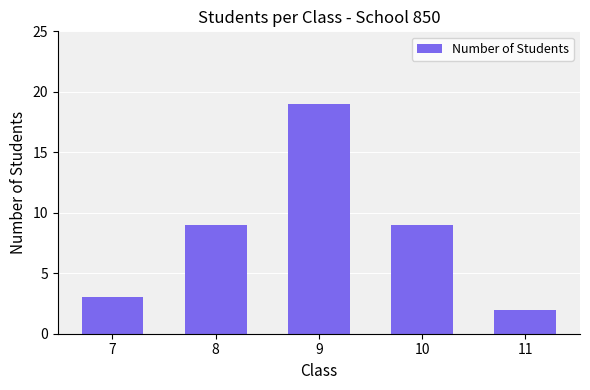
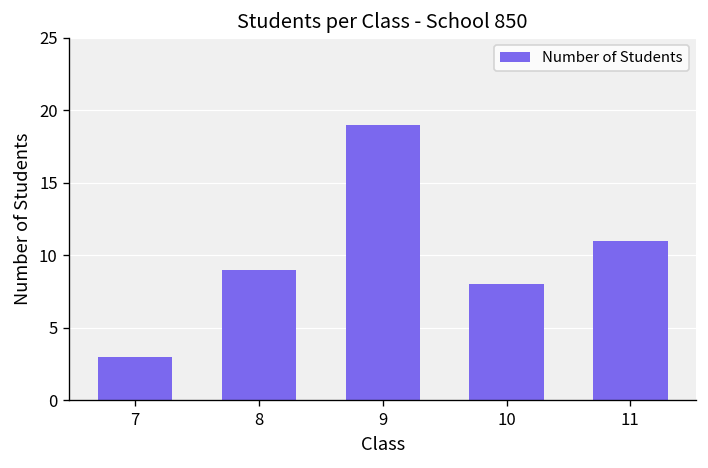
10: 9 -> 8
11: 2 -> 11
